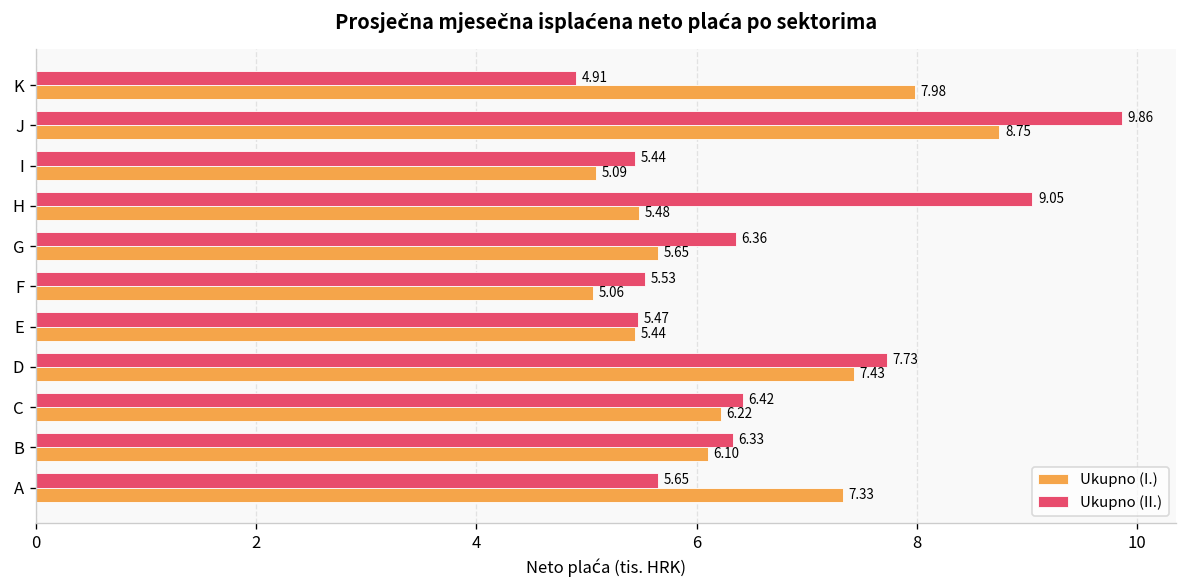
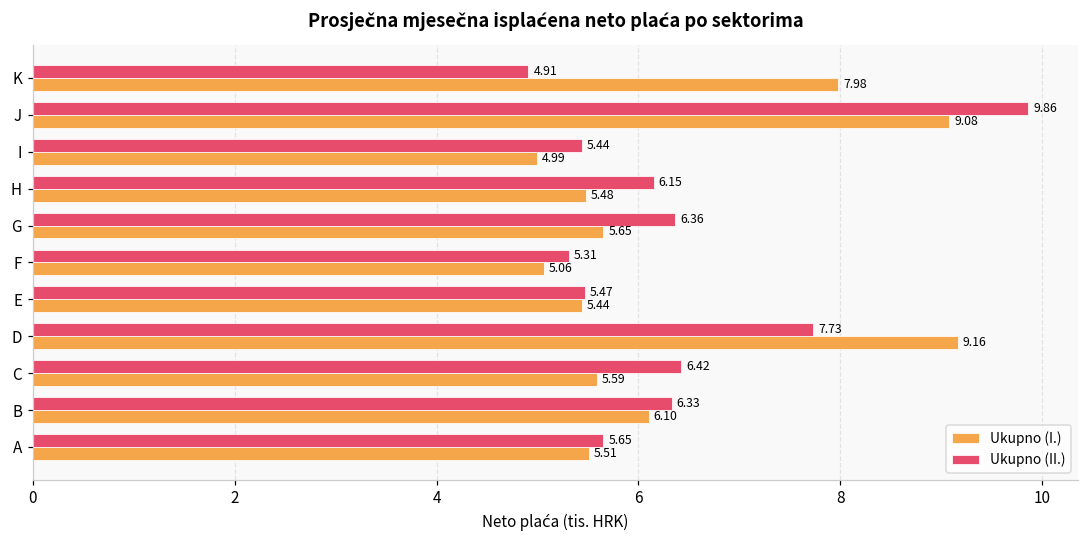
Ukupno (I.), J: 8.75 -> 9.08
Ukupno (I.), I: 5.09 -> 4.99
Ukupno (II.), H: 9.05 -> 6.15
Ukupno (II.), F: 5.53 -> 5.31
Ukupno (I.), D: 7.43 -> 9.16
Ukupno (I.), C: 6.22 -> 5.59
Ukupno (I.), A: 7.33 -> 5.51
